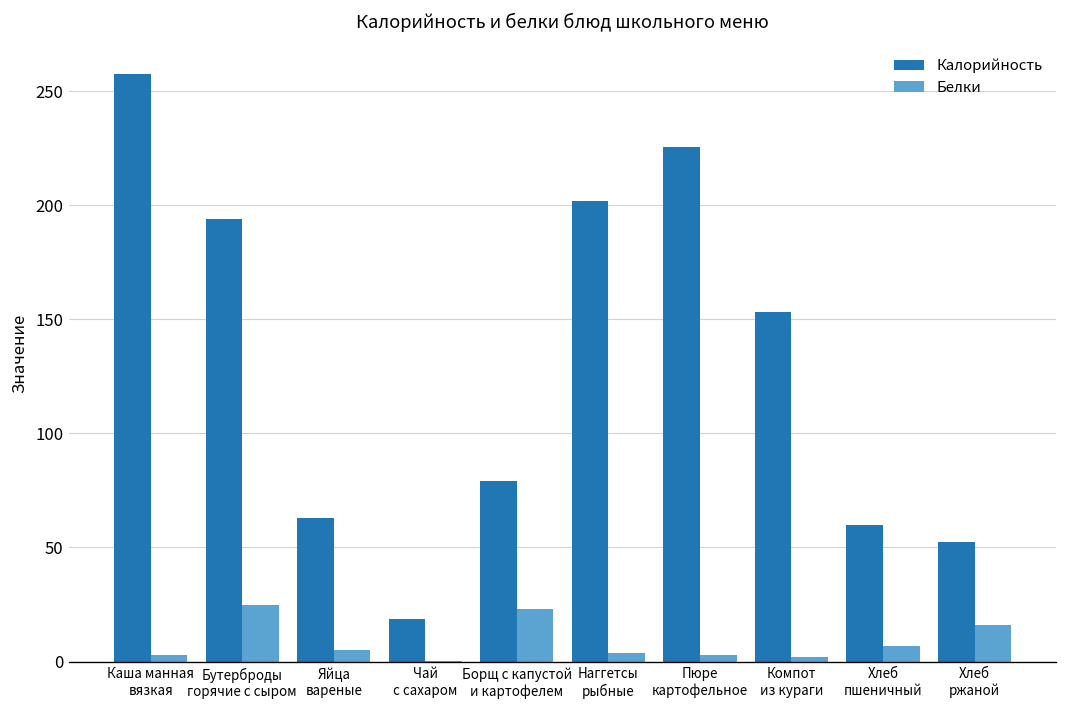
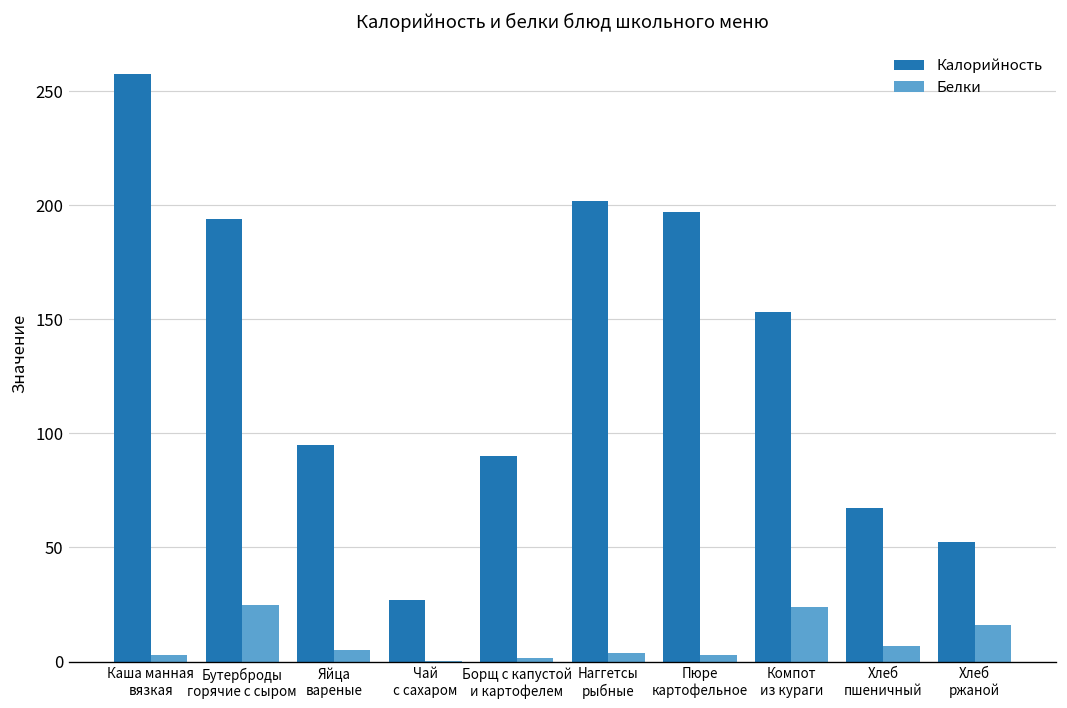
Калорийность, Яйца вареные: 63 -> 95
Калорийность, Чай с сахаром: 19 -> 27
Калорийность, Борщ с капустой и картофелем: 79 -> 90
Белки, Борщ с капустой и картофелем: 23 -> 2
Калорийность, Пюре картофельное: 226 -> 197
Белки, Компот из кураги: 2 -> 24
Калорийность, Хлеб пшеничный: 60 -> 67
